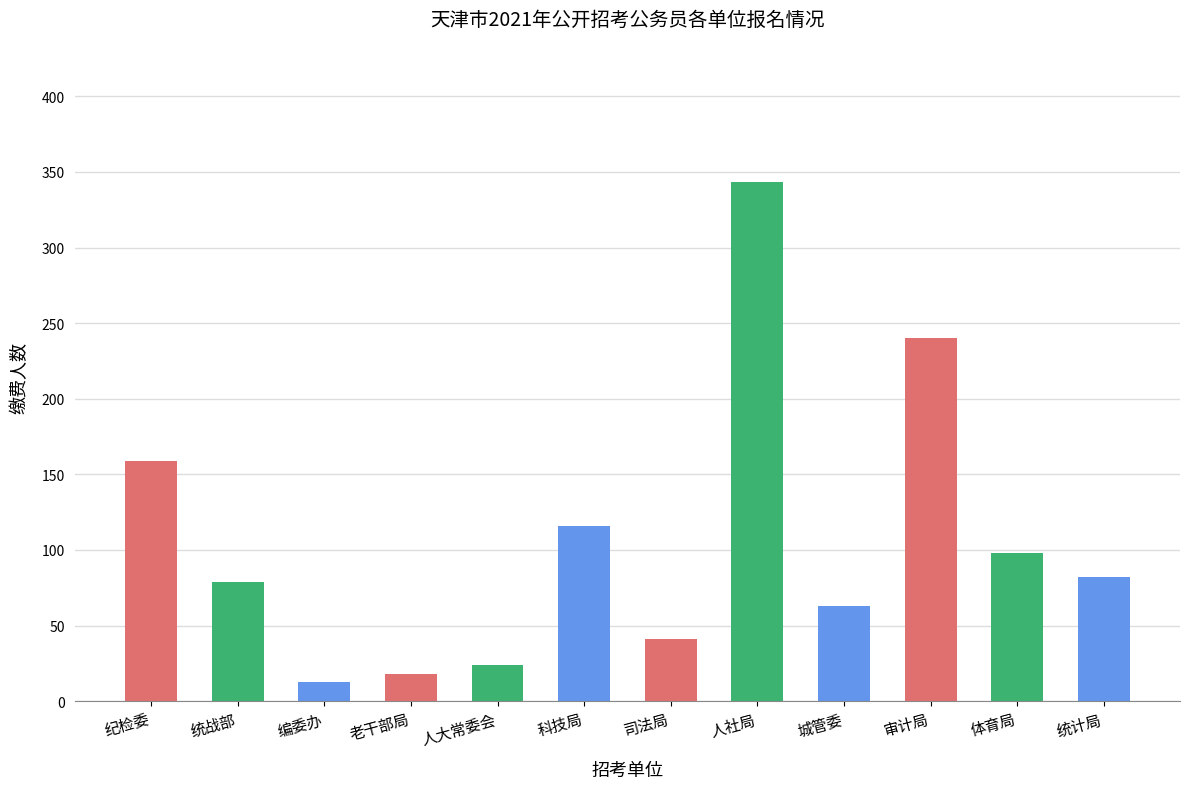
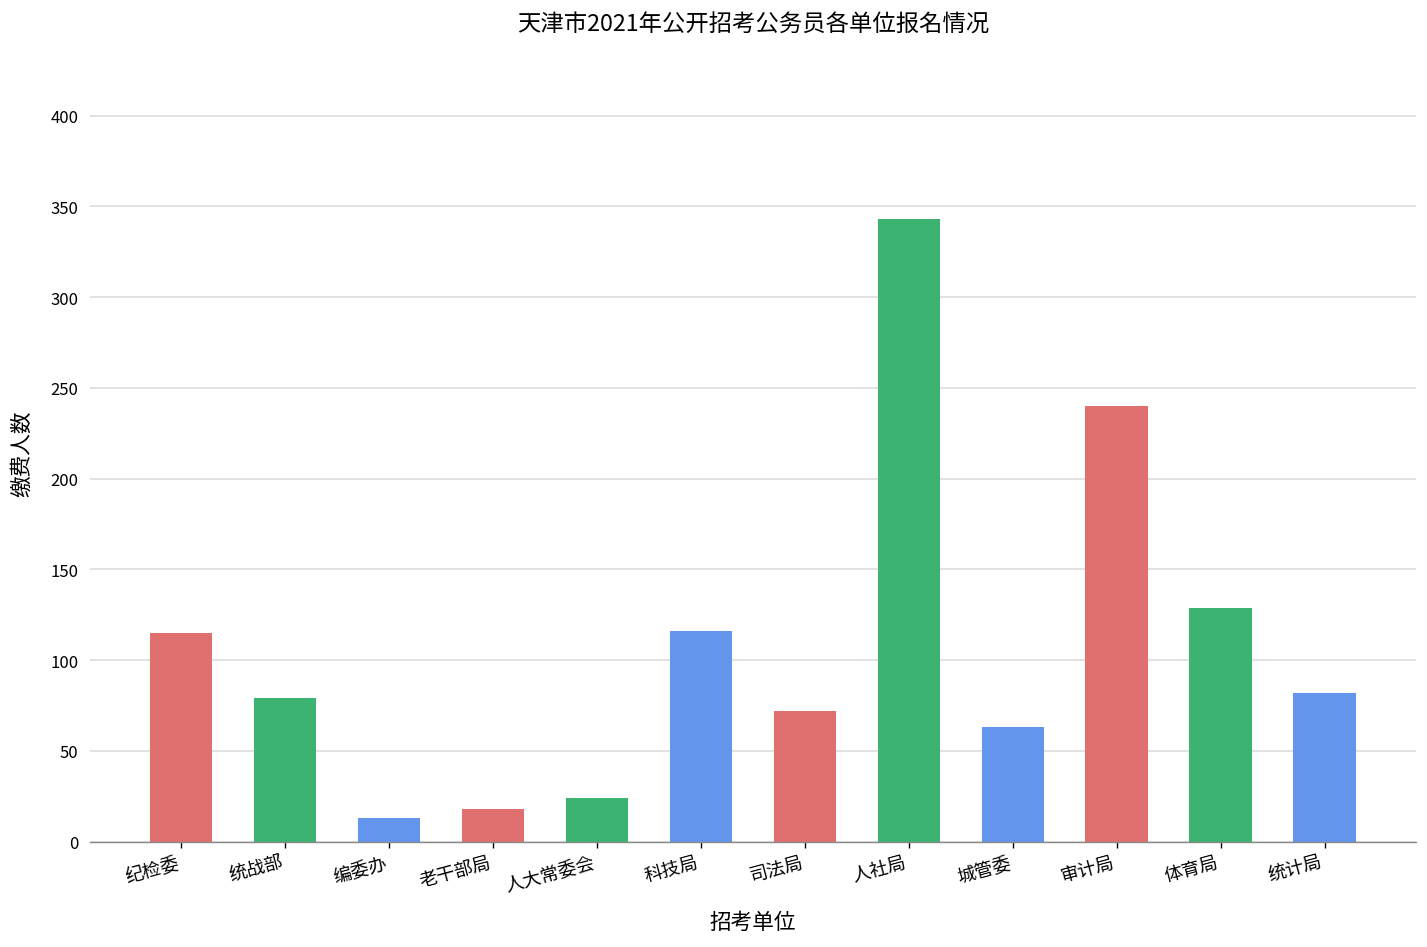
纪检委: 159 -> 115
司法局: 41 -> 72
体育局: 98 -> 129
